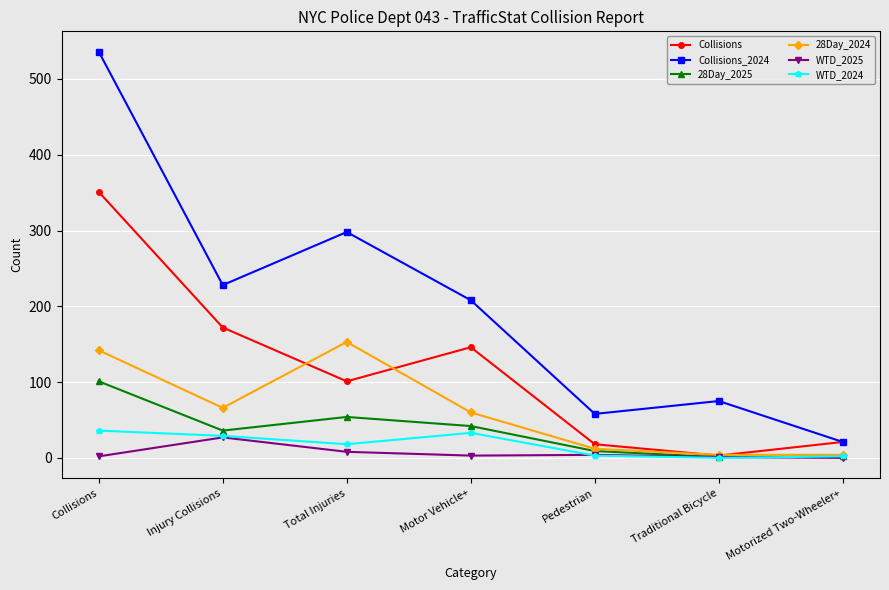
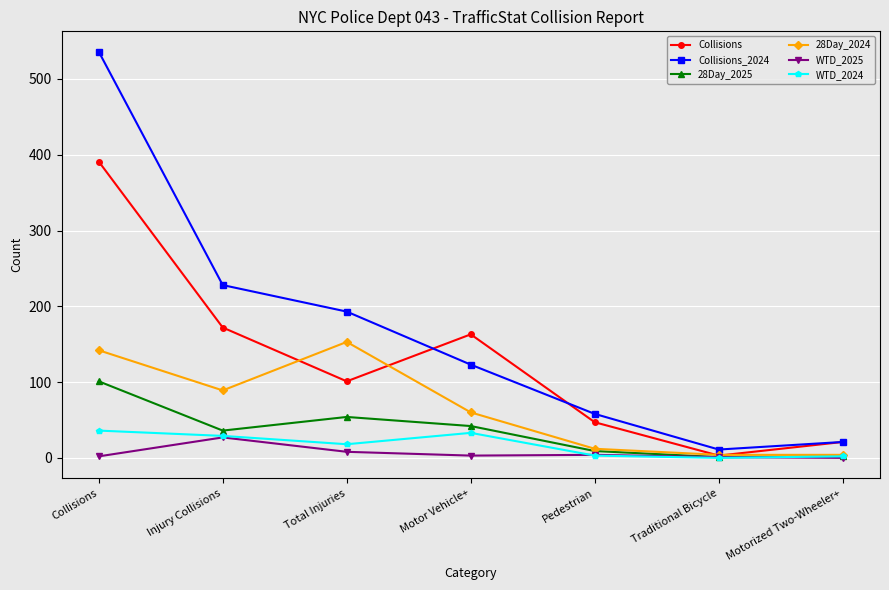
Collisions, Collisions: 350 -> 390
28Day_2024, Injury Collisions: 70 -> 90
Collisions_2024, Total Injuries: 300 -> 190
Collisions, Motor Vehicle+: 150 -> 160
Collisions_2024, Motor Vehicle+: 210 -> 120
Collisions, Pedestrian: 20 -> 50
Collisions_2024, Traditional Bicycle: 80 -> 10
